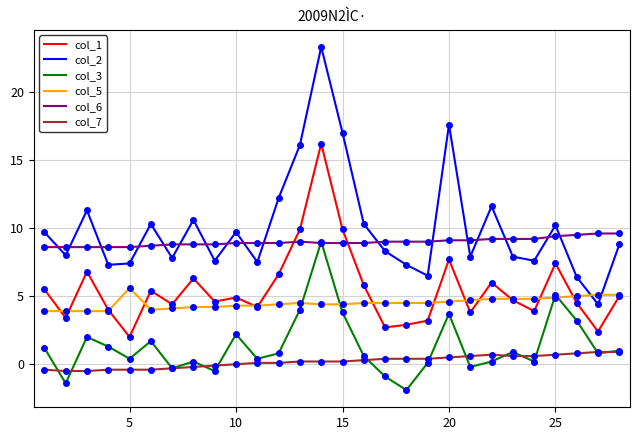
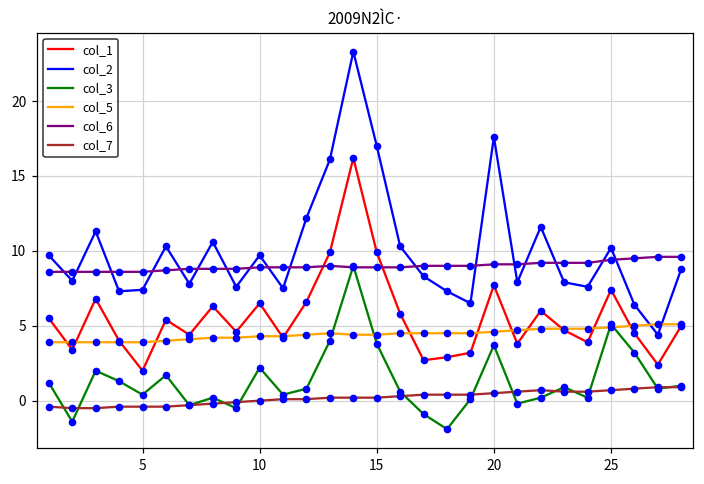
col_5, 5: 5.6 -> 3.9
col_1, 10: 4.9 -> 6.5
